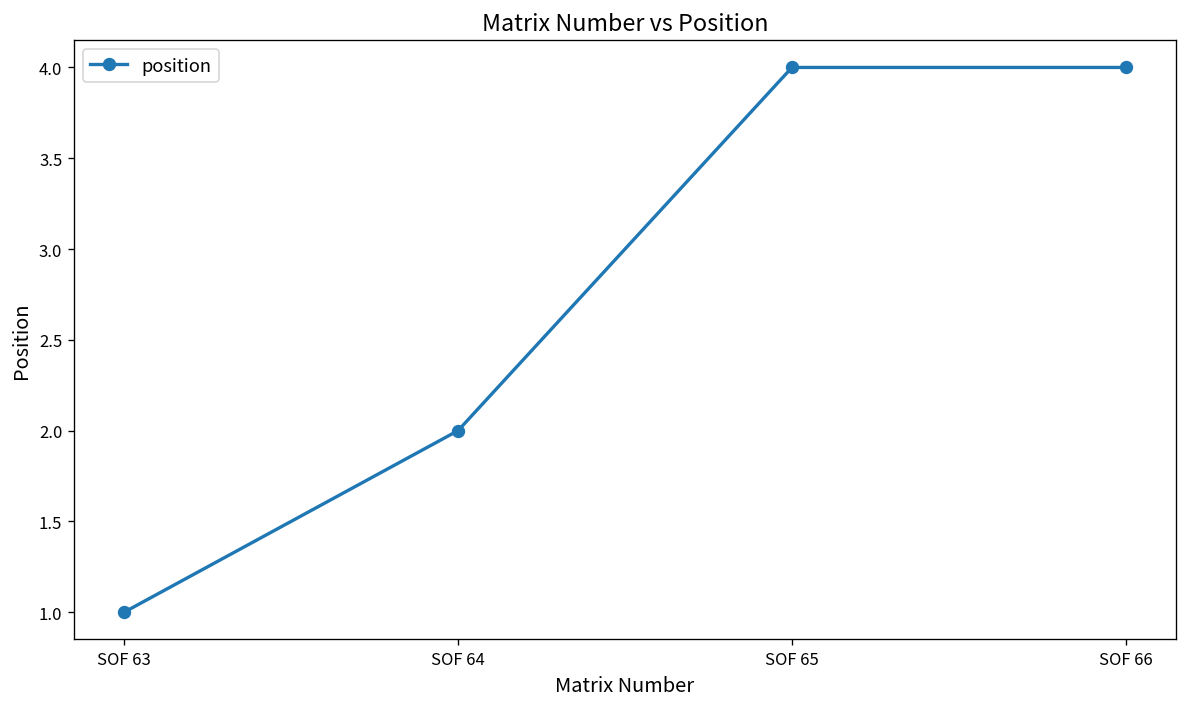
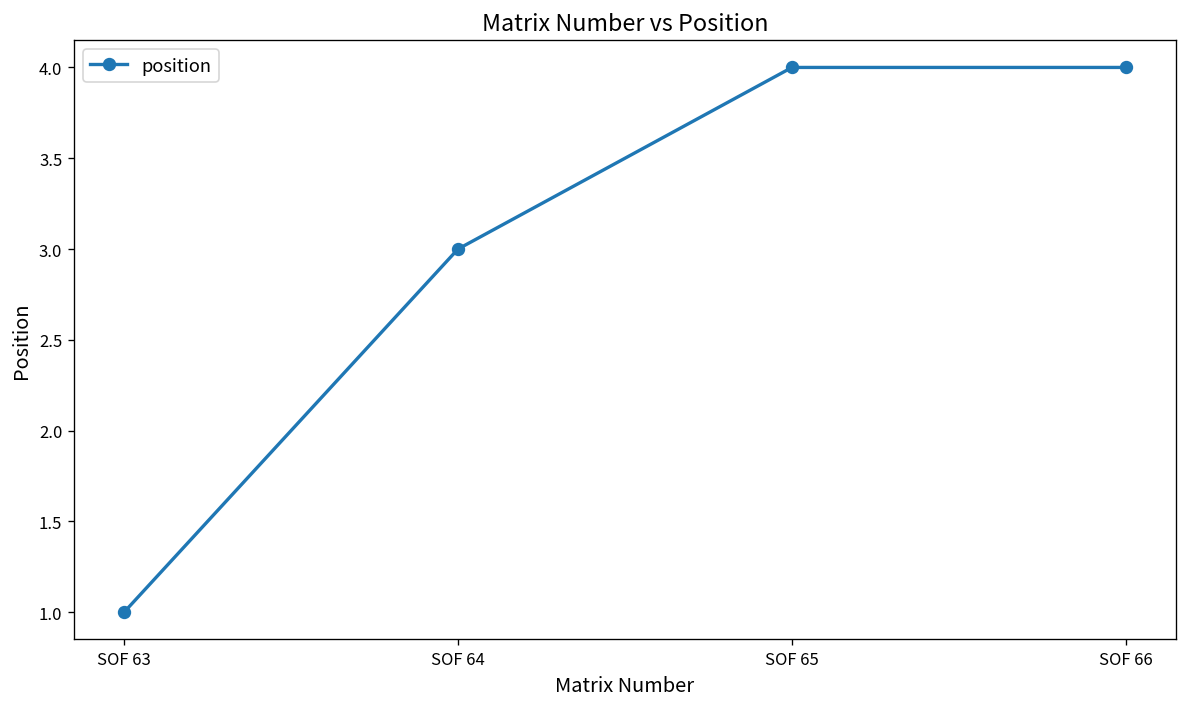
SOF 64: 2 -> 3
